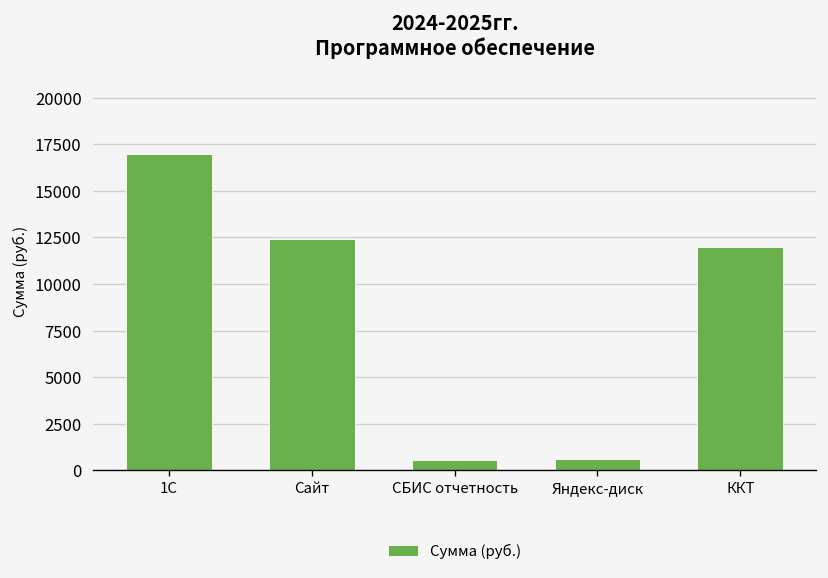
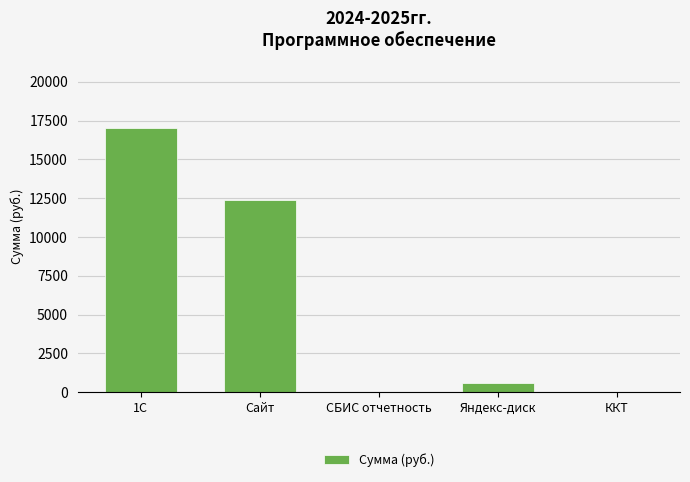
СБИС отчетность: 600 -> 0
ККТ: 12000 -> 0
